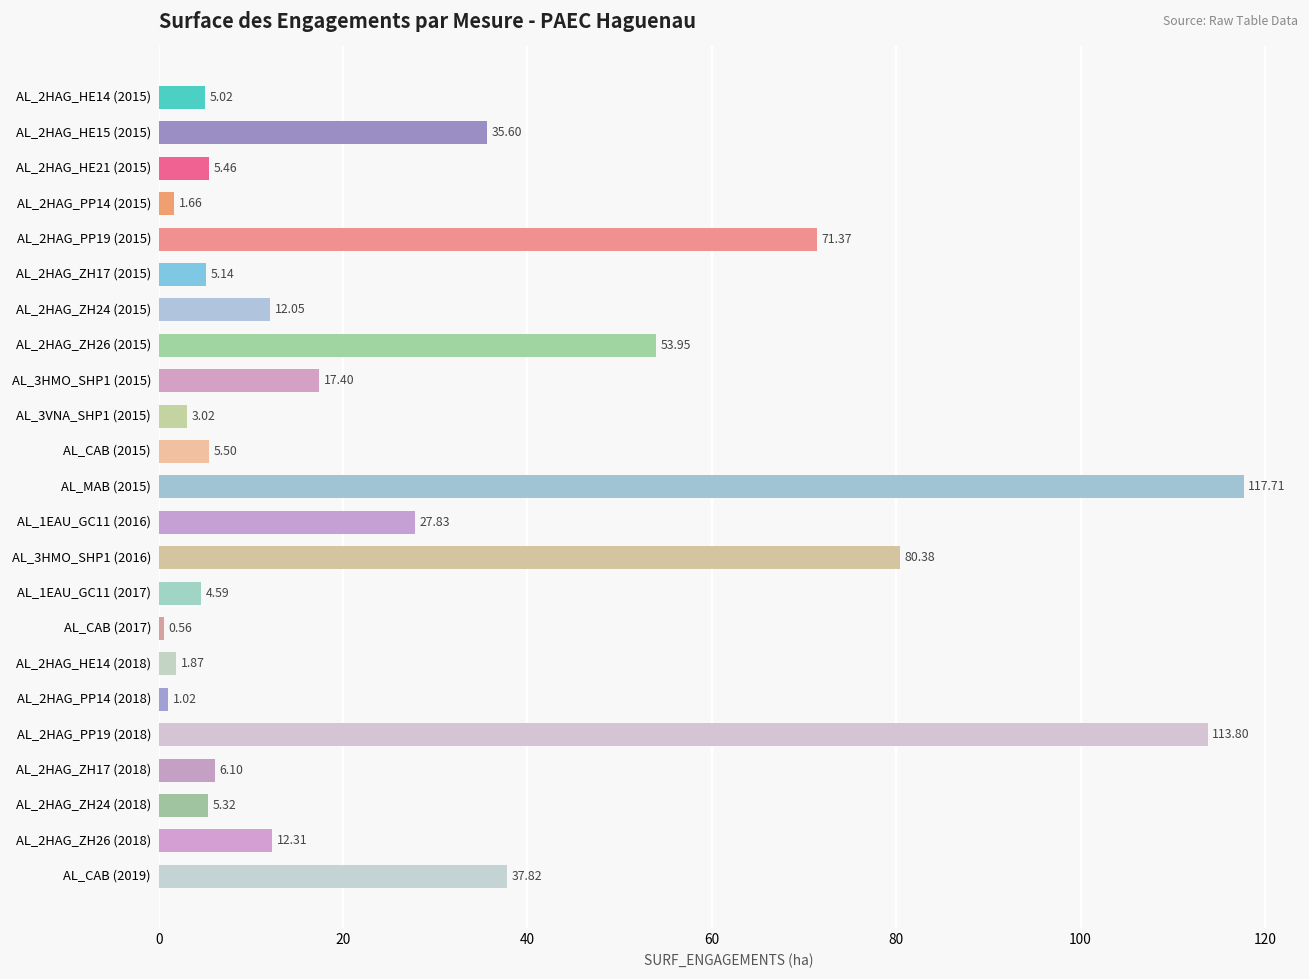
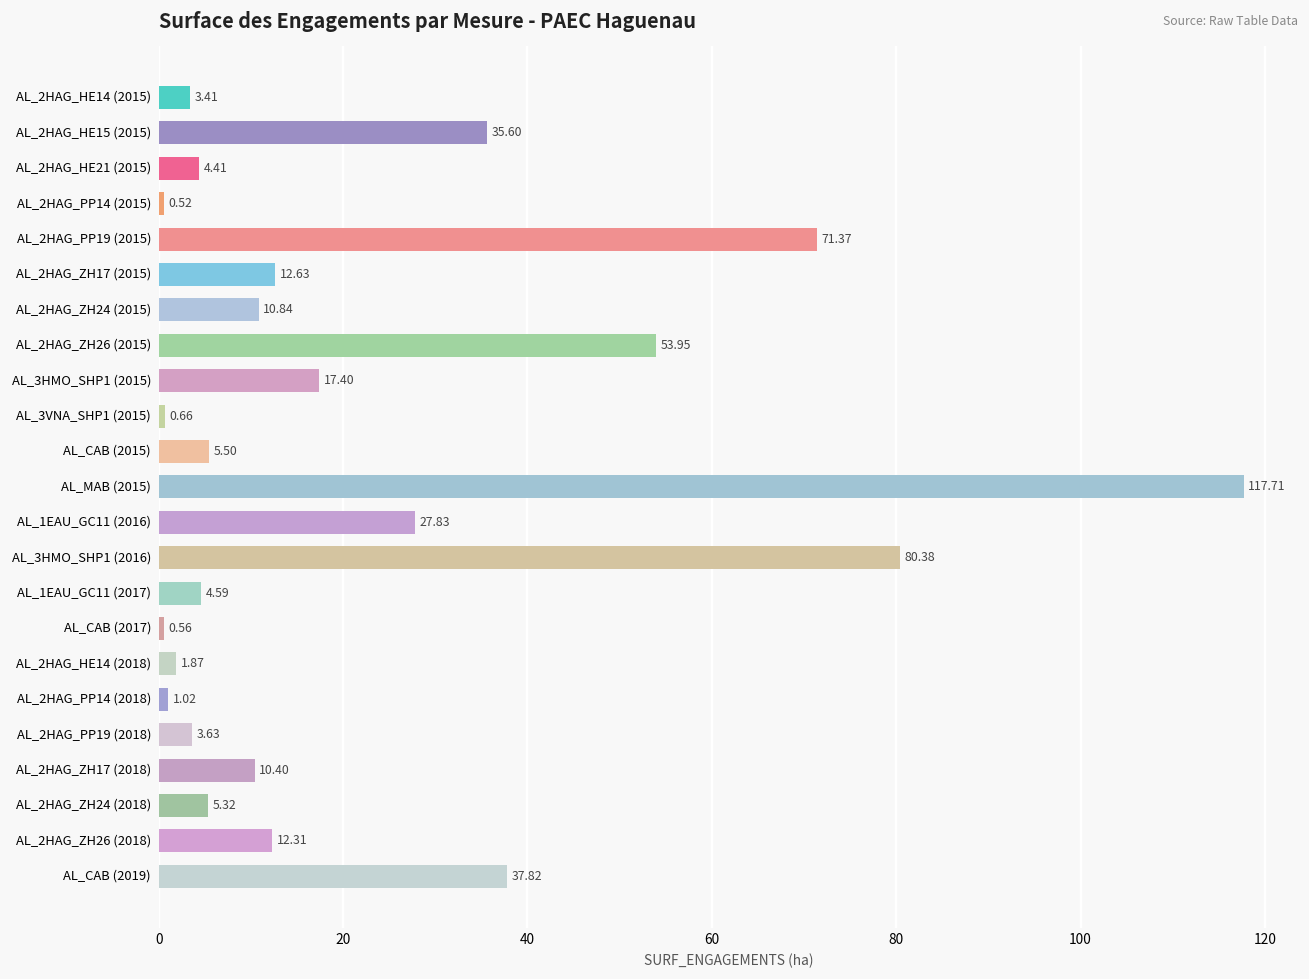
AL_2HAG_HE14 (2015): 5.02 -> 3.41
AL_2HAG_HE21 (2015): 5.46 -> 4.41
AL_2HAG_PP14 (2015): 1.66 -> 0.52
AL_2HAG_ZH17 (2015): 5.14 -> 12.63
AL_2HAG_ZH24 (2015): 12.05 -> 10.84
AL_3VNA_SHP1 (2015): 3.02 -> 0.66
AL_2HAG_PP19 (2018): 113.80 -> 3.63
AL_2HAG_ZH17 (2018): 6.10 -> 10.40
